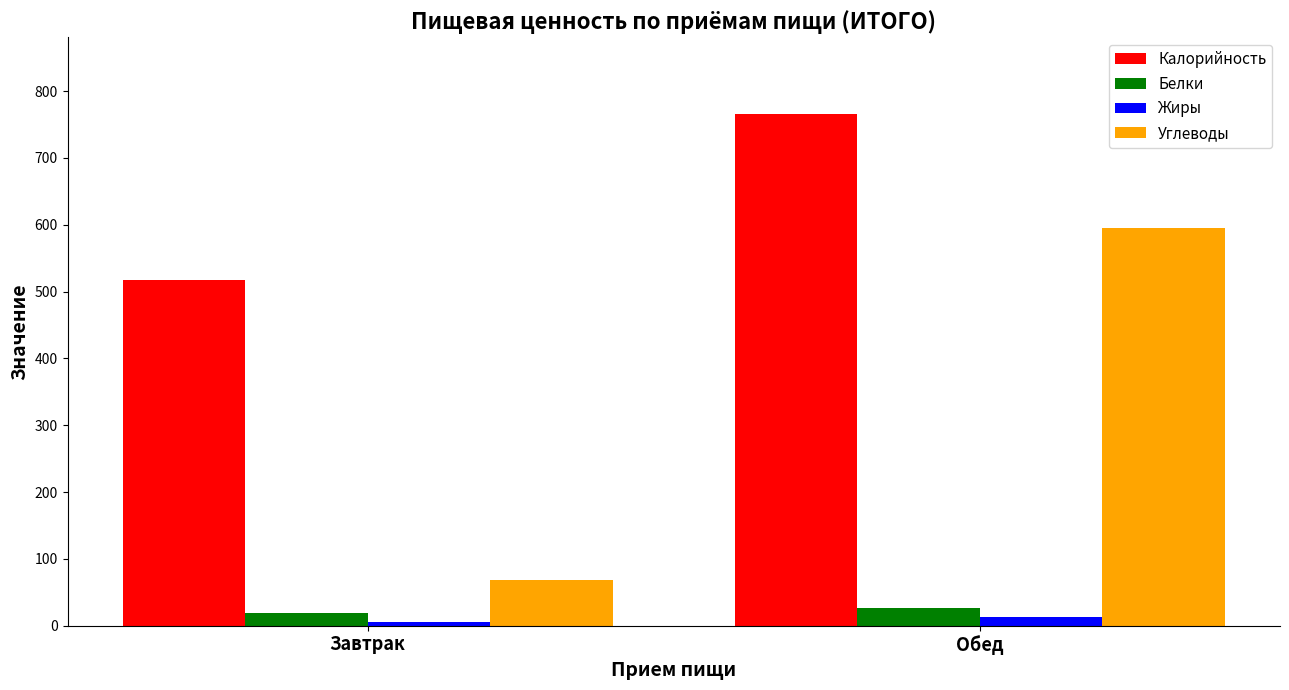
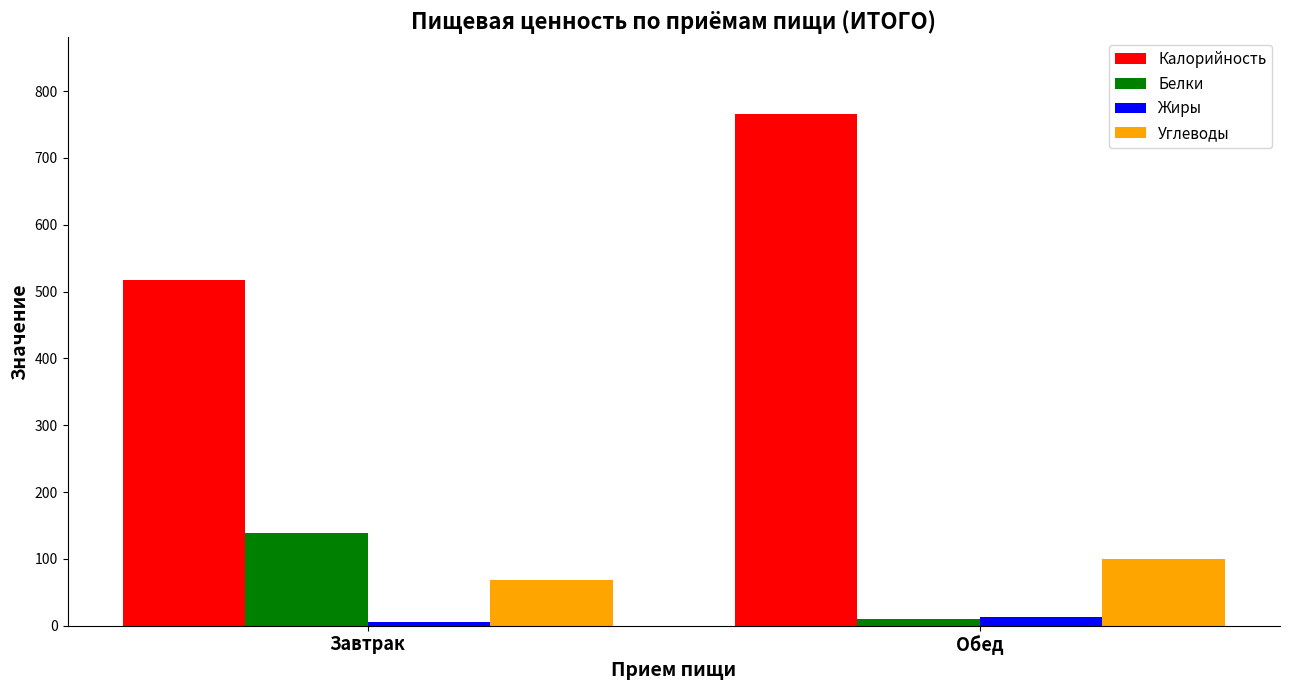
Белки, Завтрак: 20 -> 140
Белки, Обед: 30 -> 10
Углеводы, Обед: 600 -> 100
